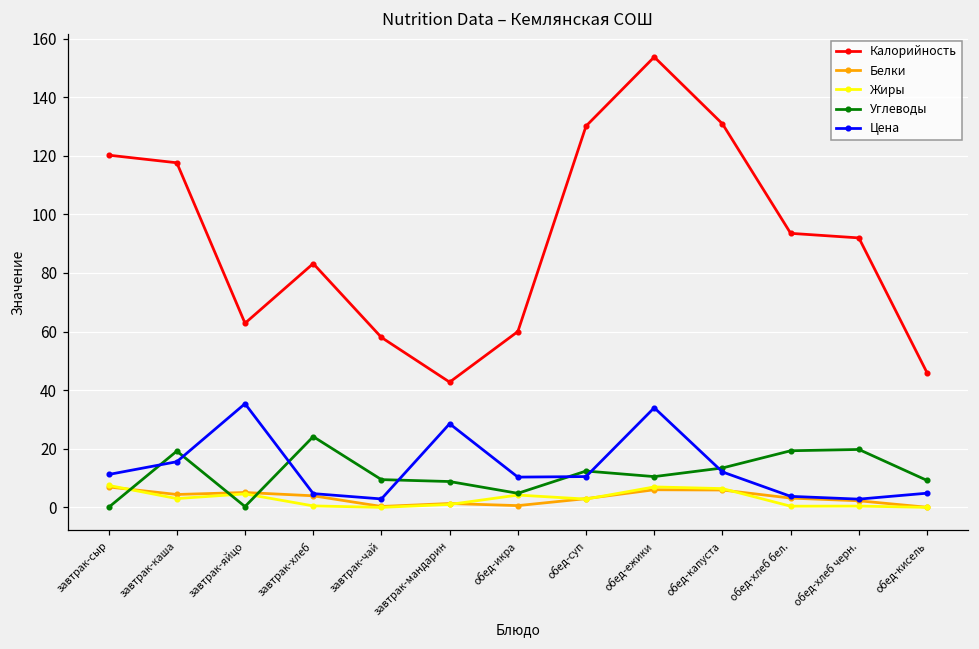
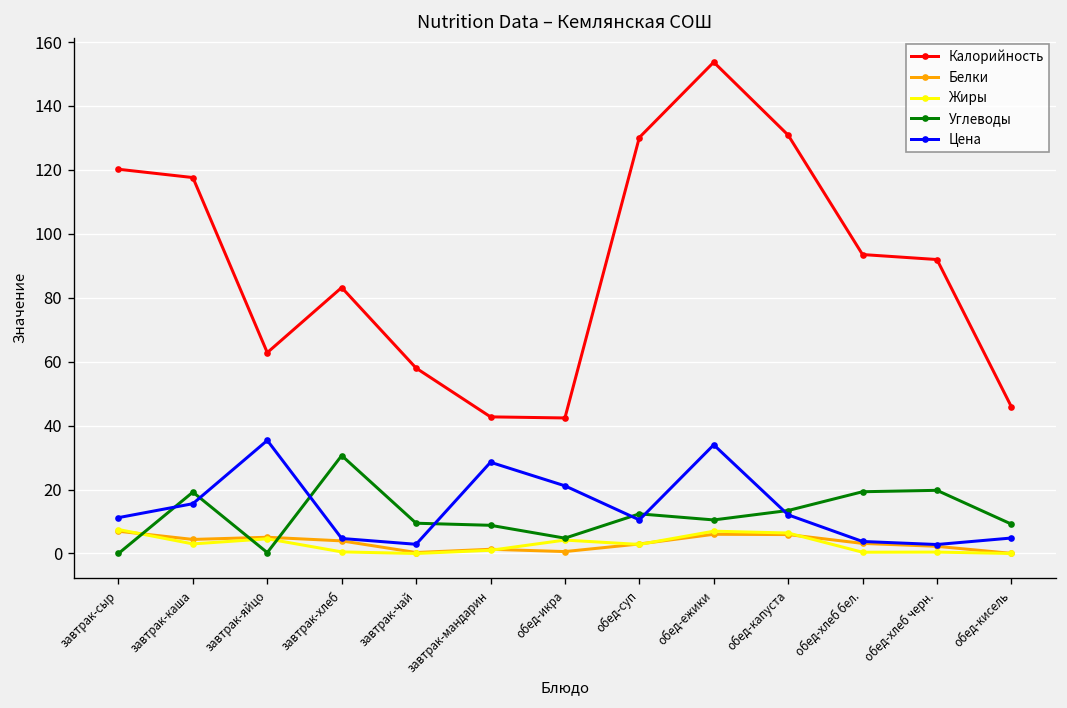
Углеводы, завтрак-хлеб: 24 -> 31
Калорийность, обед-икра: 60 -> 42
Цена, обед-икра: 10 -> 21
